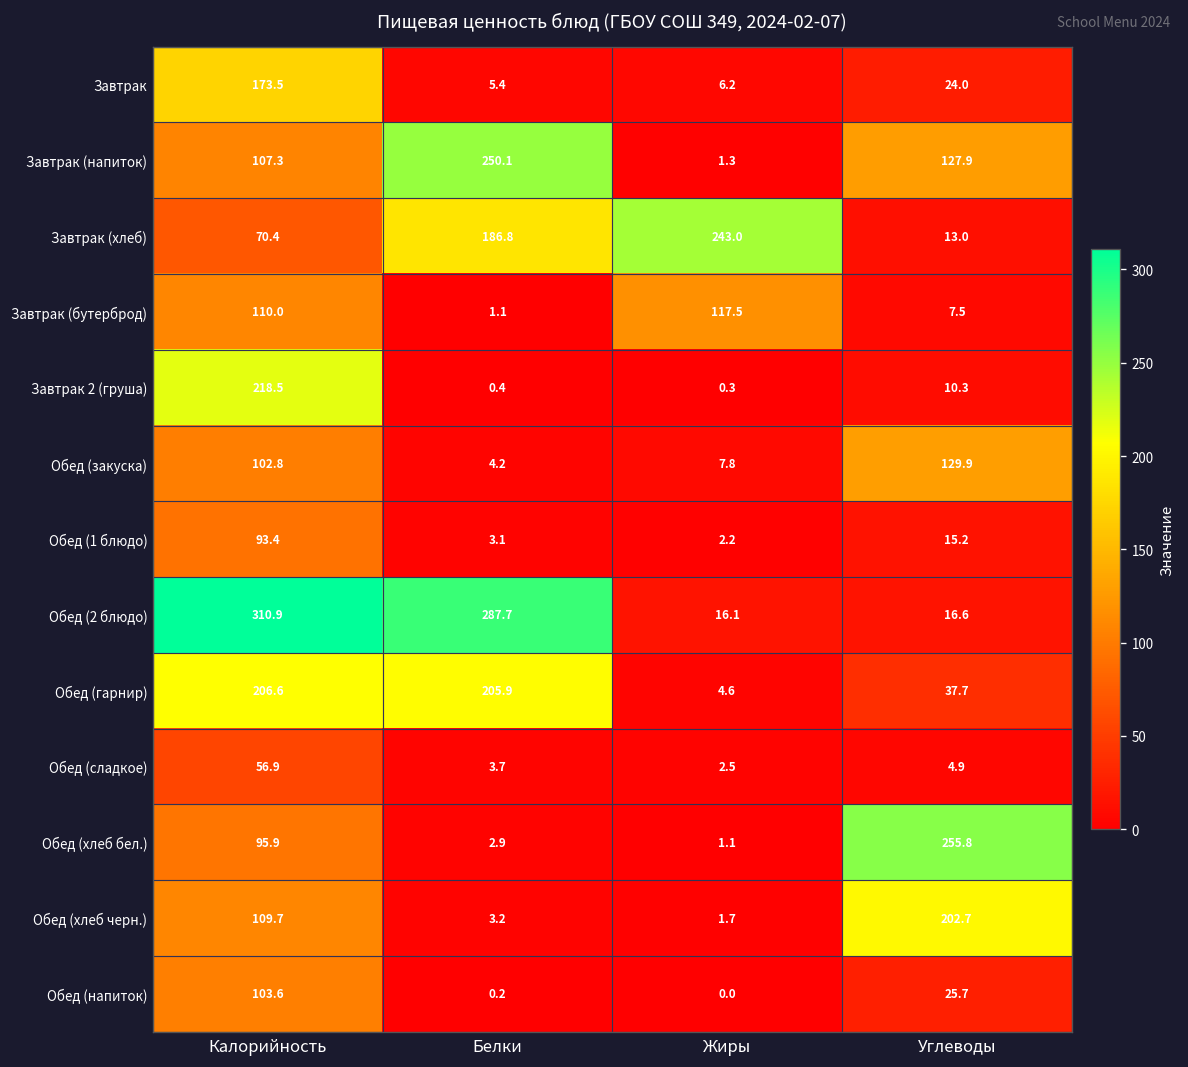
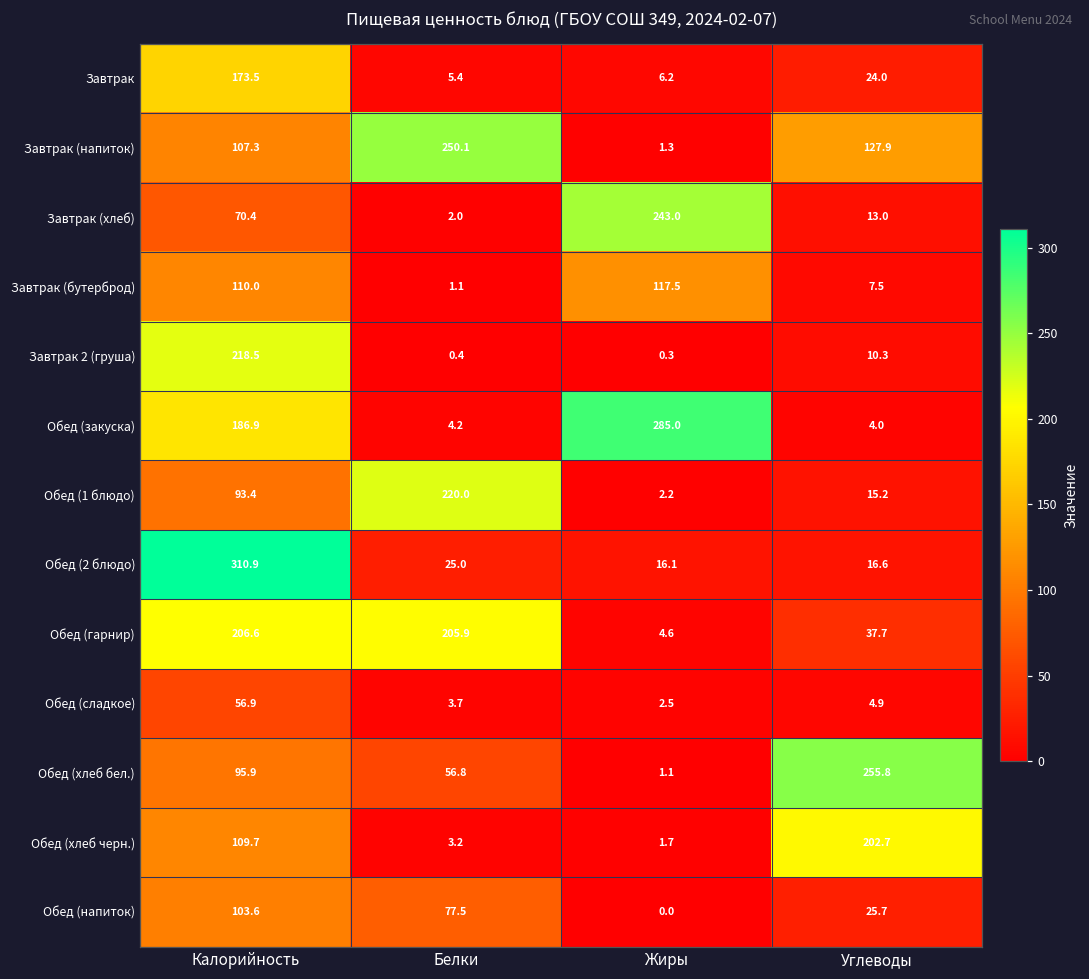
Завтрак (хлеб), Белки: 186.8 -> 2.0
Обед (закуска), Калорийность: 102.8 -> 186.9
Обед (закуска), Жиры: 7.8 -> 285.0
Обед (закуска), Углеводы: 129.9 -> 4.0
Обед (1 блюдо), Белки: 3.1 -> 220.0
Обед (2 блюдо), Белки: 287.7 -> 25.0
Обед (хлеб бел.), Белки: 2.9 -> 56.8
Обед (напиток), Белки: 0.2 -> 77.5
